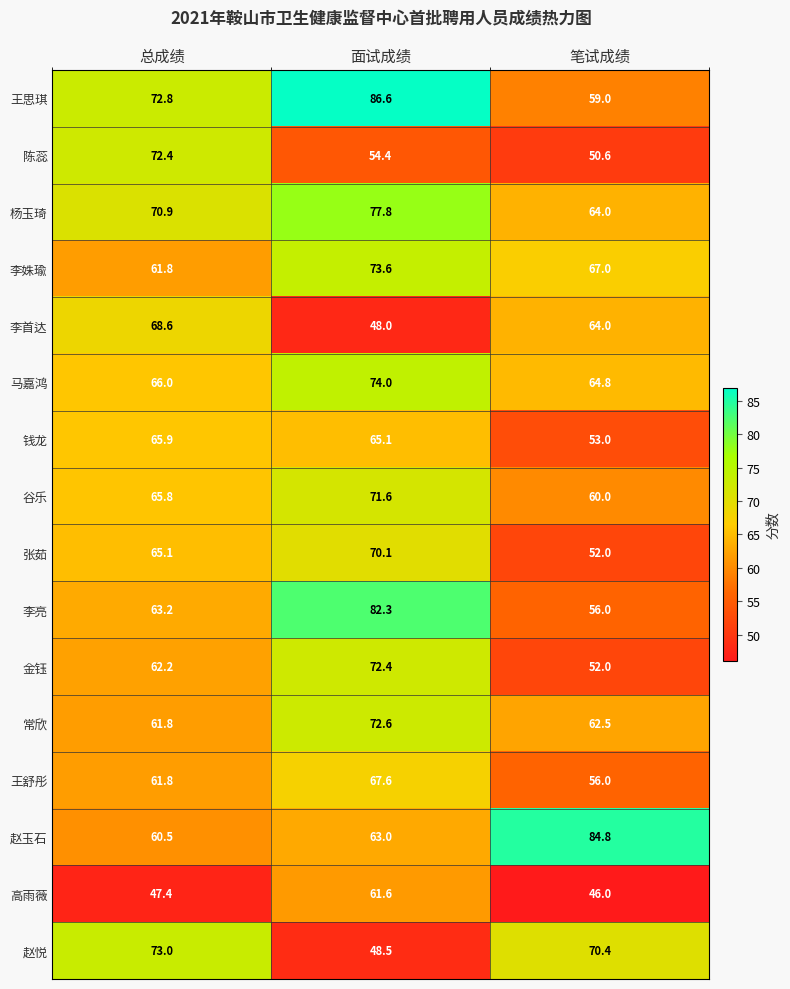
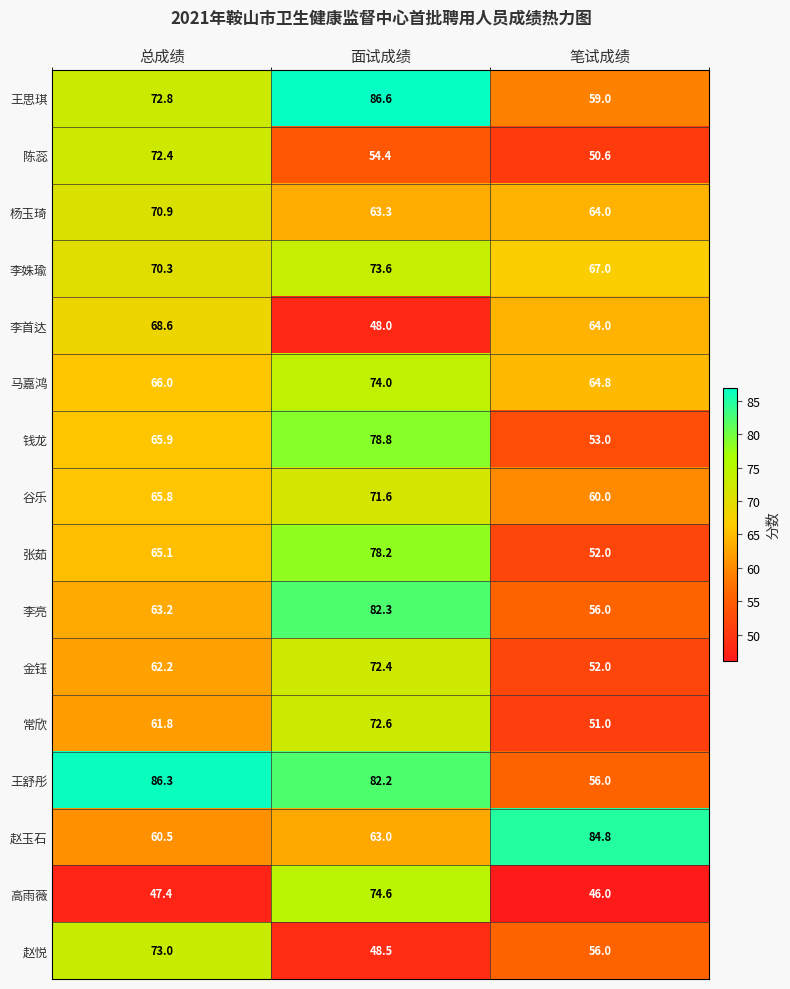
杨玉琦, 面试成绩: 77.8 -> 63.3
李姝瑜, 总成绩: 61.8 -> 70.3
钱龙, 面试成绩: 65.1 -> 78.8
张茹, 面试成绩: 70.1 -> 78.2
常欣, 笔试成绩: 62.5 -> 51.0
王舒彤, 总成绩: 61.8 -> 86.3
王舒彤, 面试成绩: 67.6 -> 82.2
高雨薇, 面试成绩: 61.6 -> 74.6
赵悦, 笔试成绩: 70.4 -> 56.0
